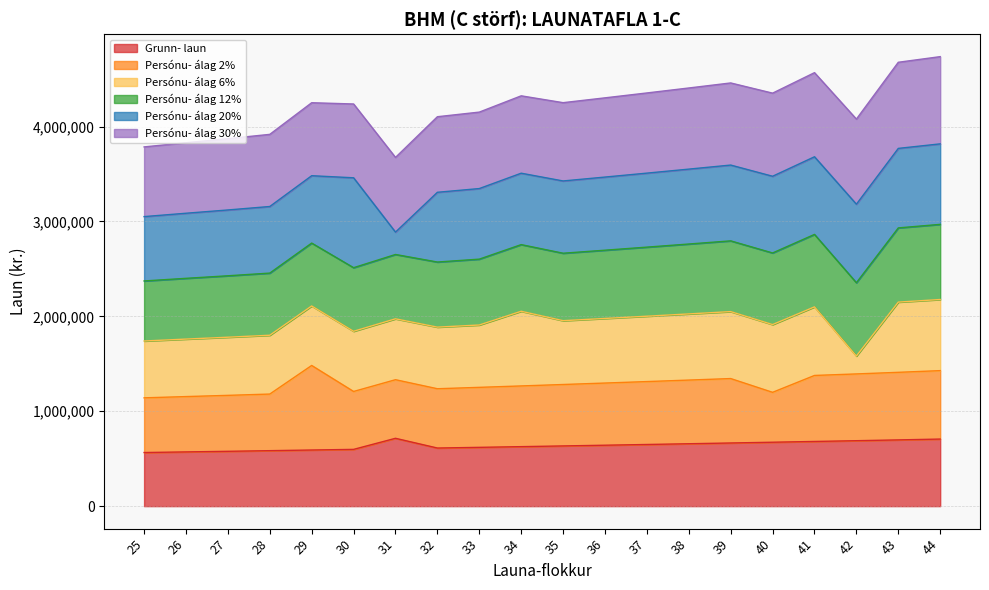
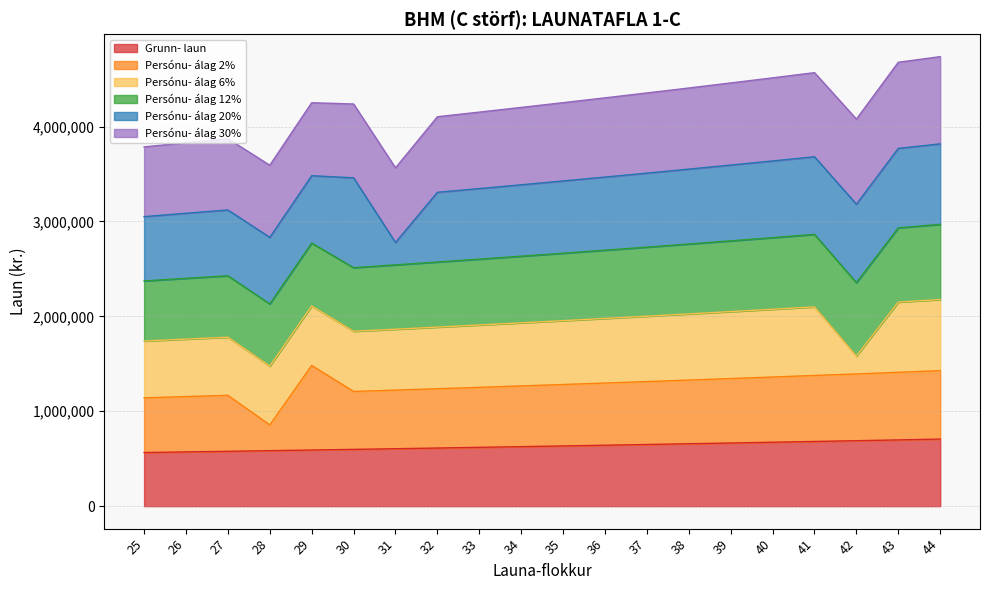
Persónu- álag 2%, 28: 600,000 -> 300,000
Grunn- laun, 31: 700,000 -> 600,000
Persónu- álag 6%, 34: 800,000 -> 700,000
Persónu- álag 2%, 40: 500,000 -> 700,000
